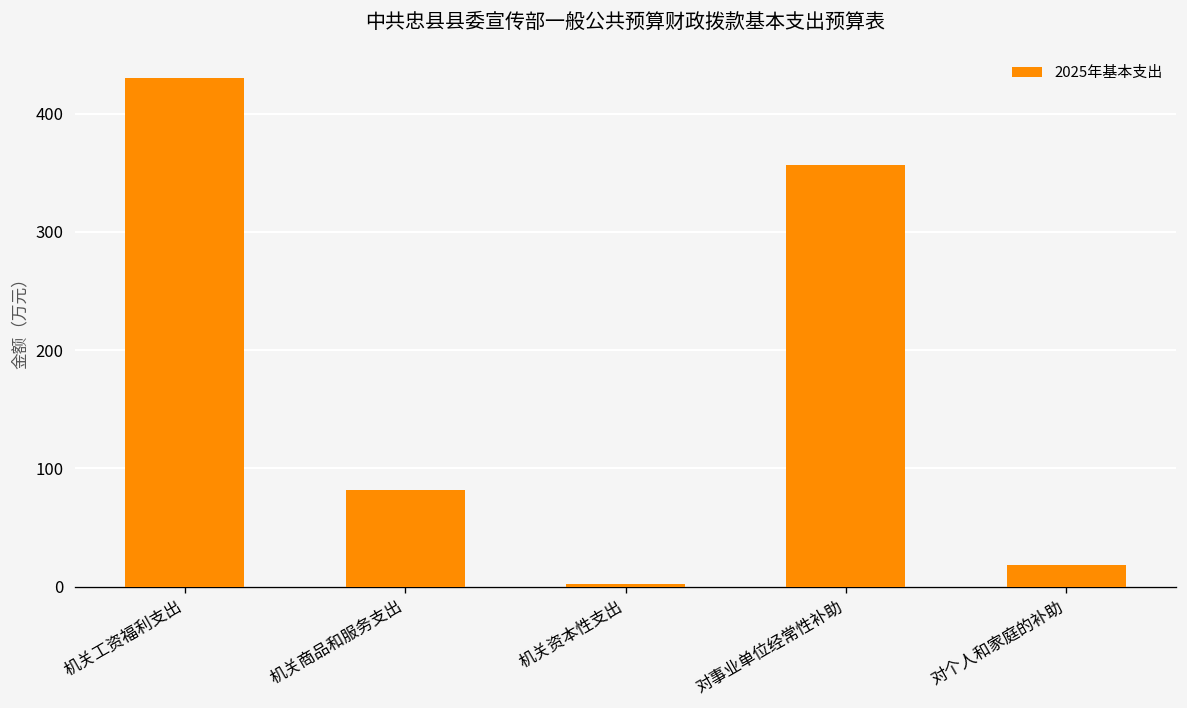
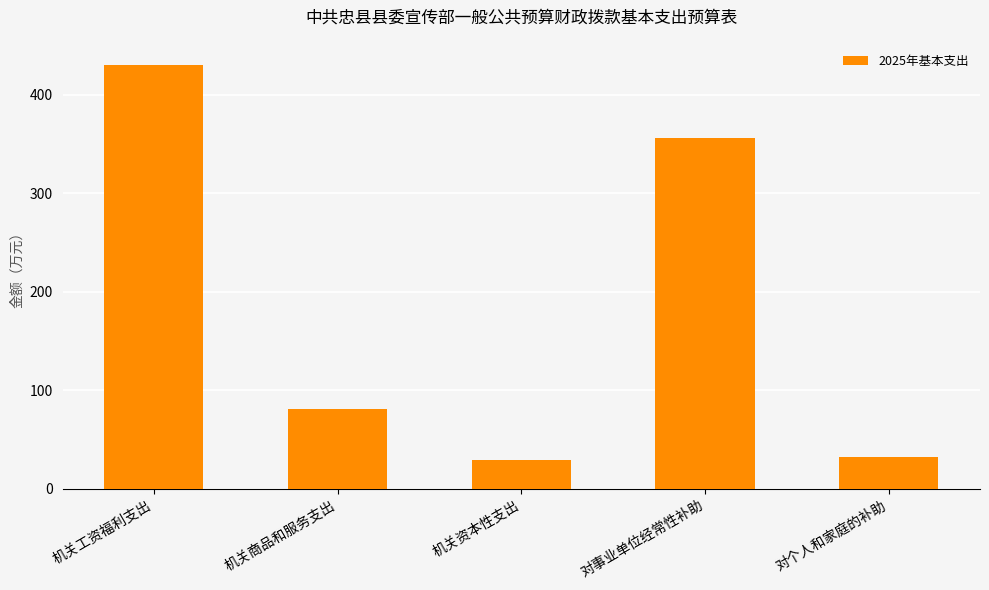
机关资本性支出: 0 -> 30
对个人和家庭的补助: 20 -> 30
